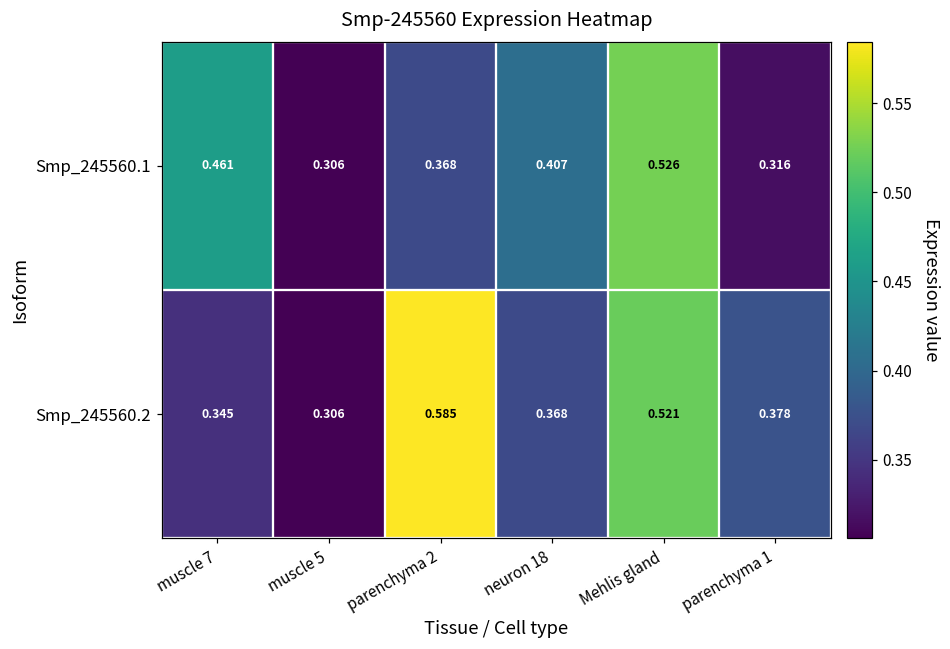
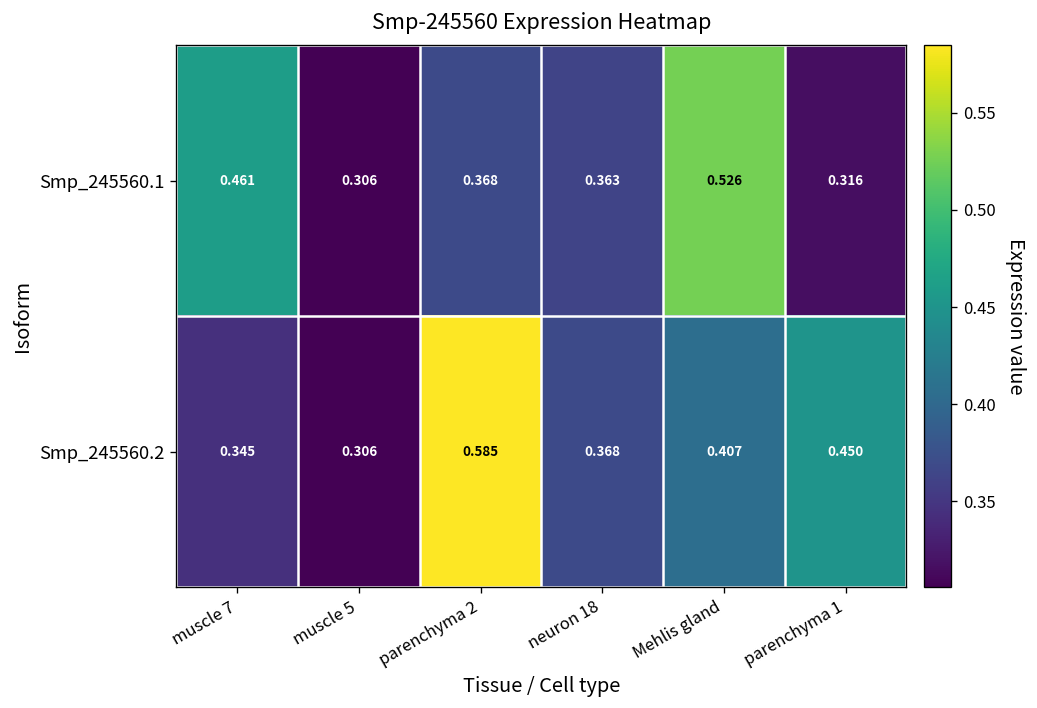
Smp_245560.1, neuron 18: 0.407 -> 0.363
Smp_245560.2, Mehlis gland: 0.521 -> 0.407
Smp_245560.2, parenchyma 1: 0.378 -> 0.450
